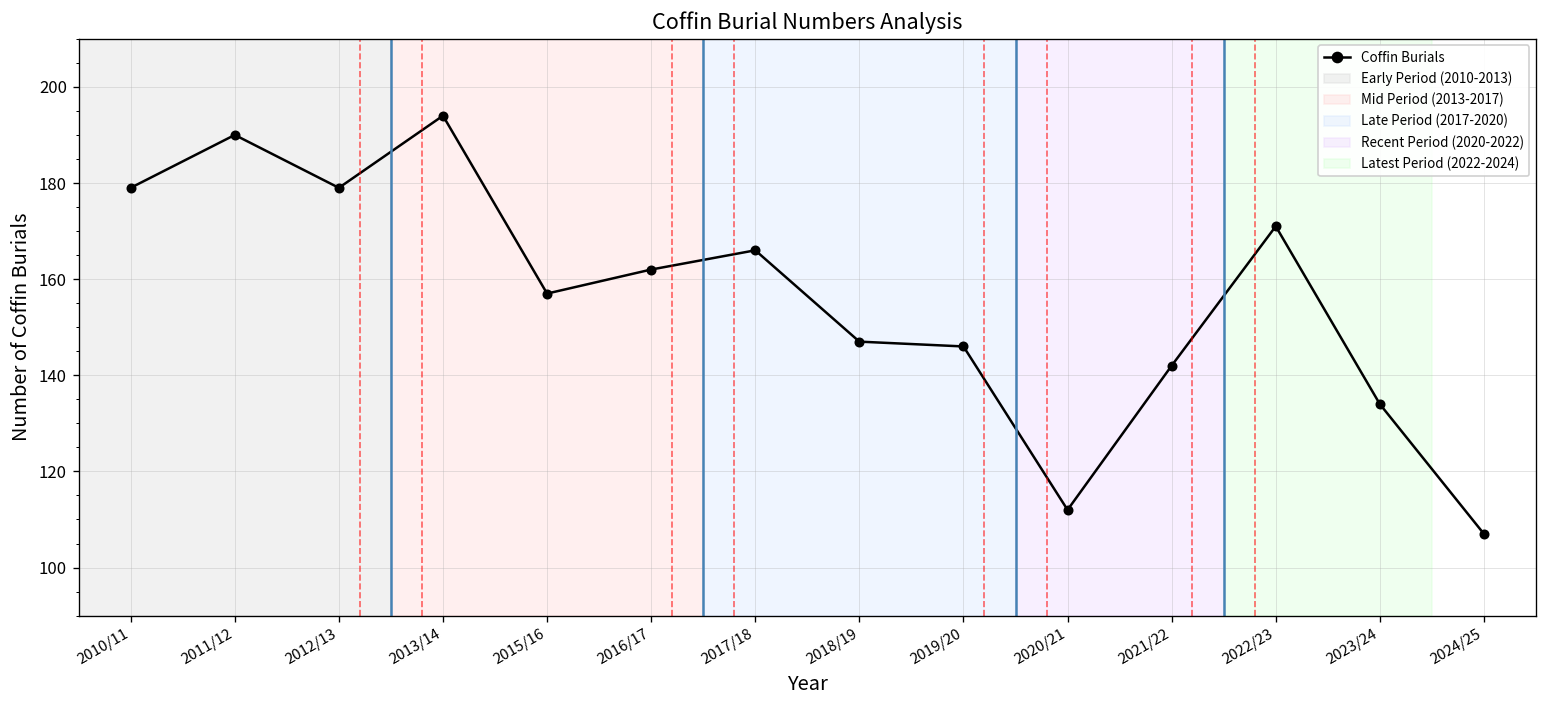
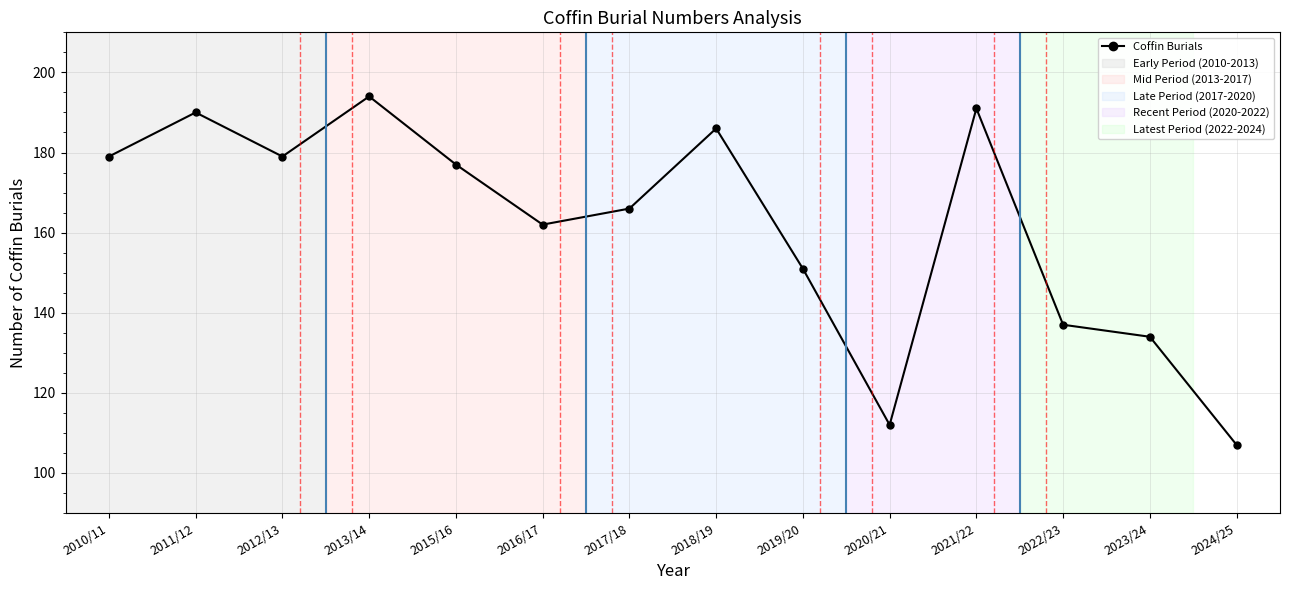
2015/16: 157 -> 177
2018/19: 147 -> 186
2019/20: 146 -> 151
2021/22: 142 -> 191
2022/23: 171 -> 137
